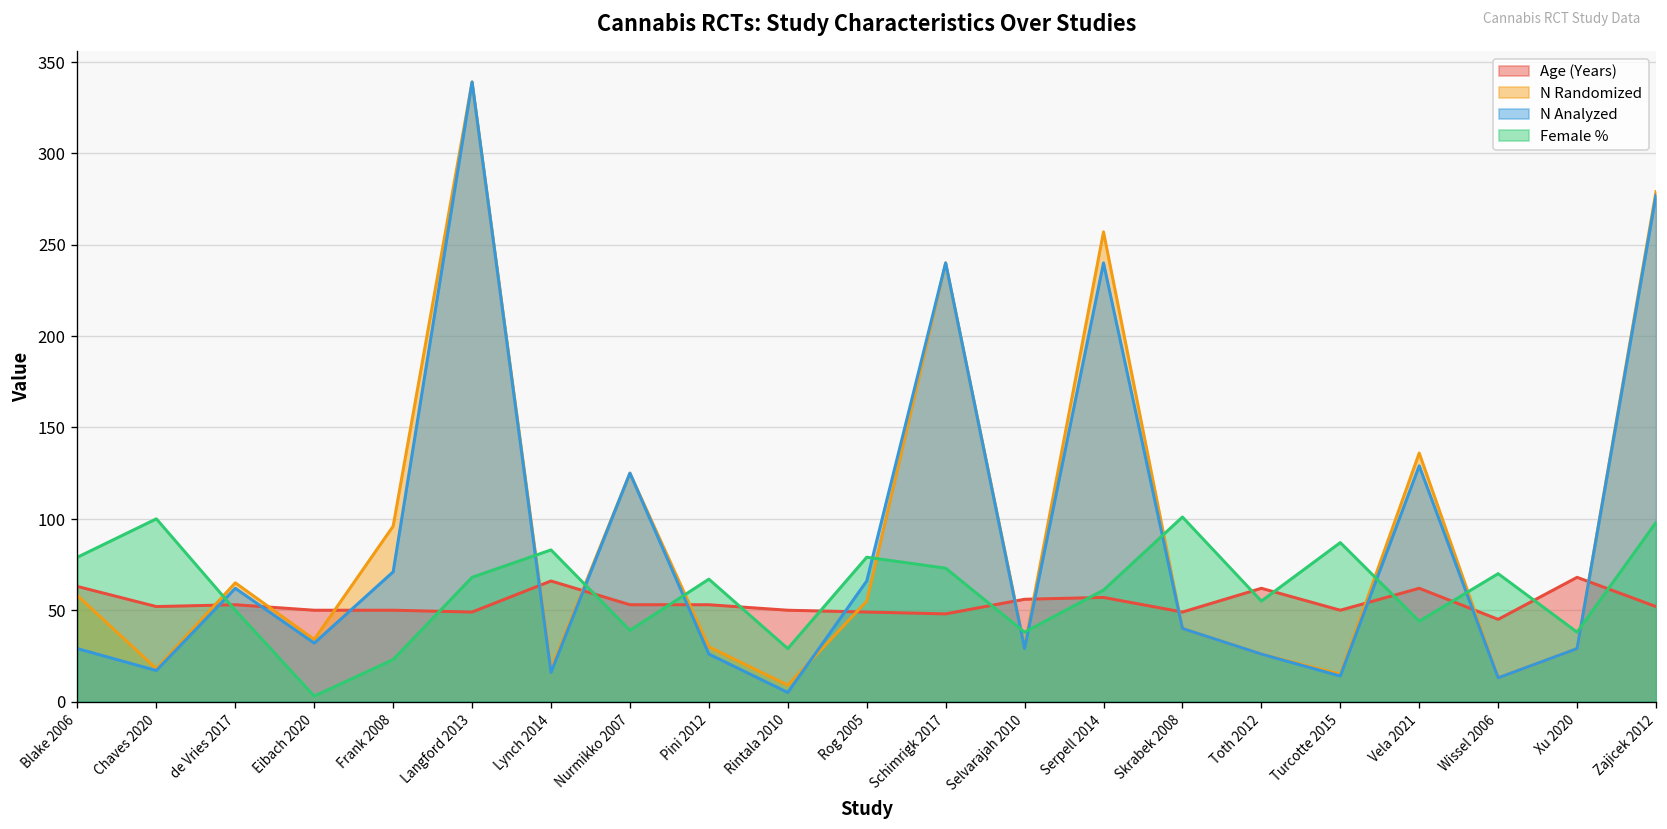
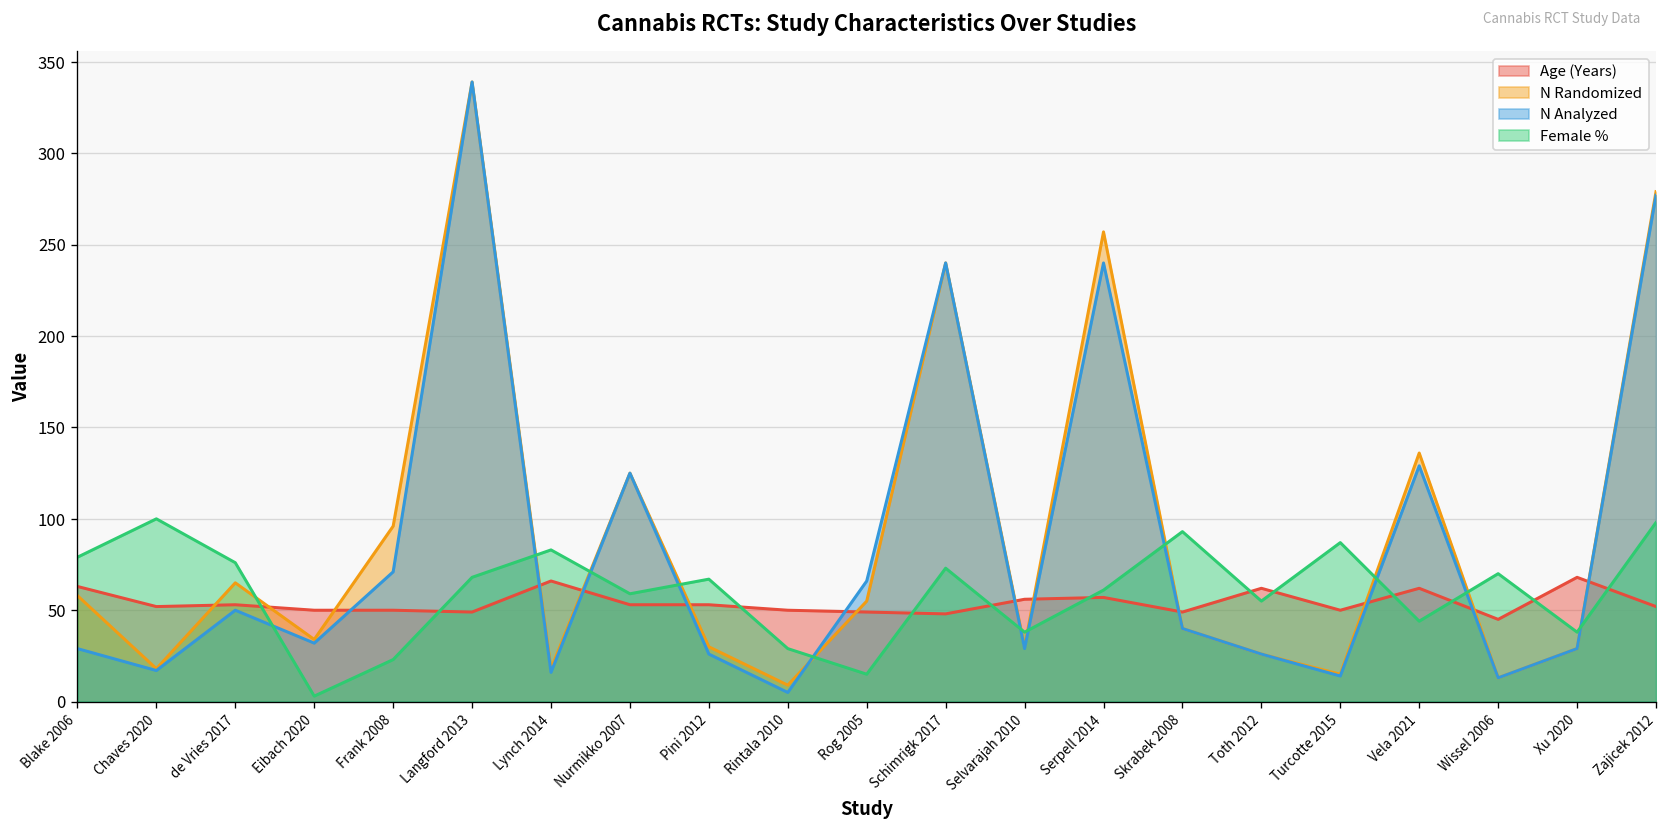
N Analyzed, de Vries 2017: 62 -> 50
Female %, de Vries 2017: 50 -> 76
Female %, Nurmikko 2007: 39 -> 59
Female %, Rog 2005: 79 -> 15
Female %, Skrabek 2008: 101 -> 93
